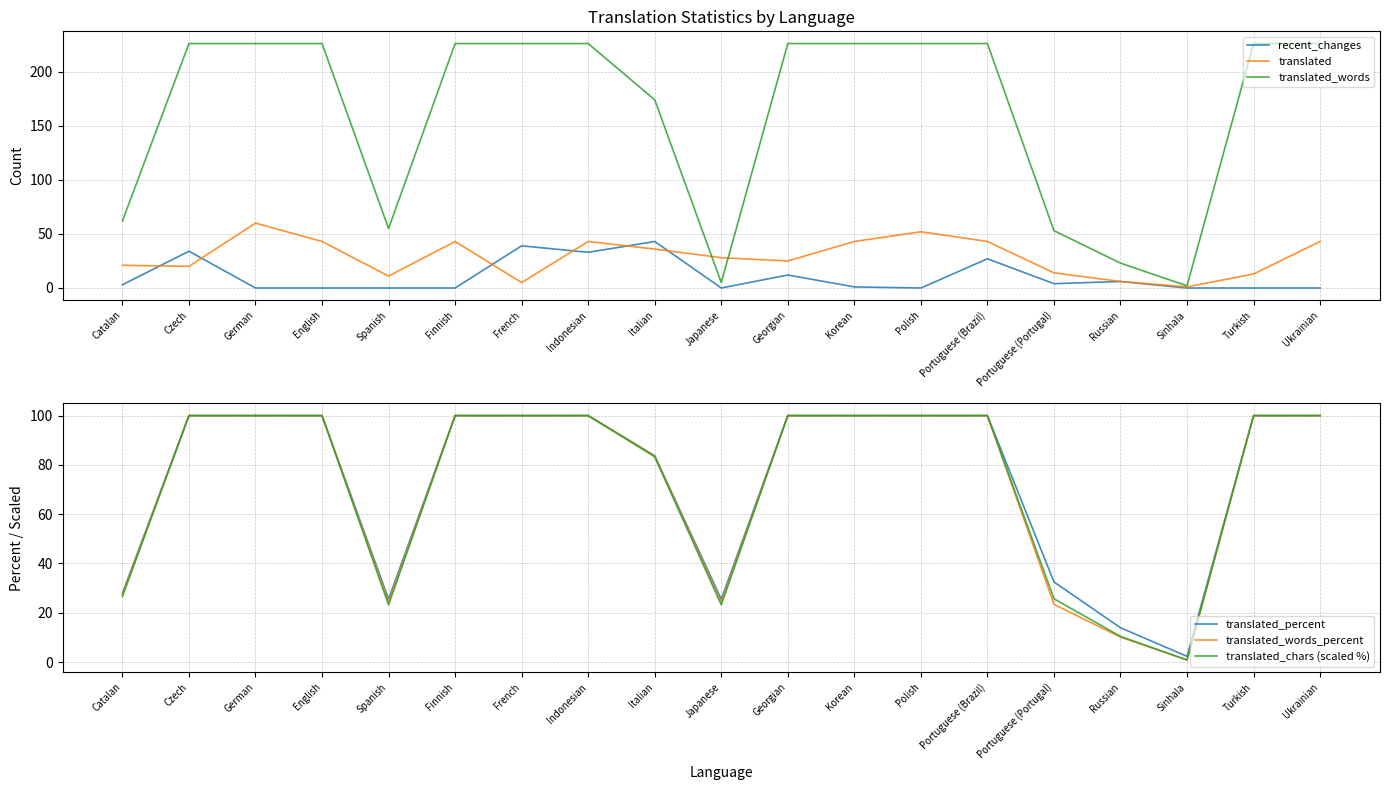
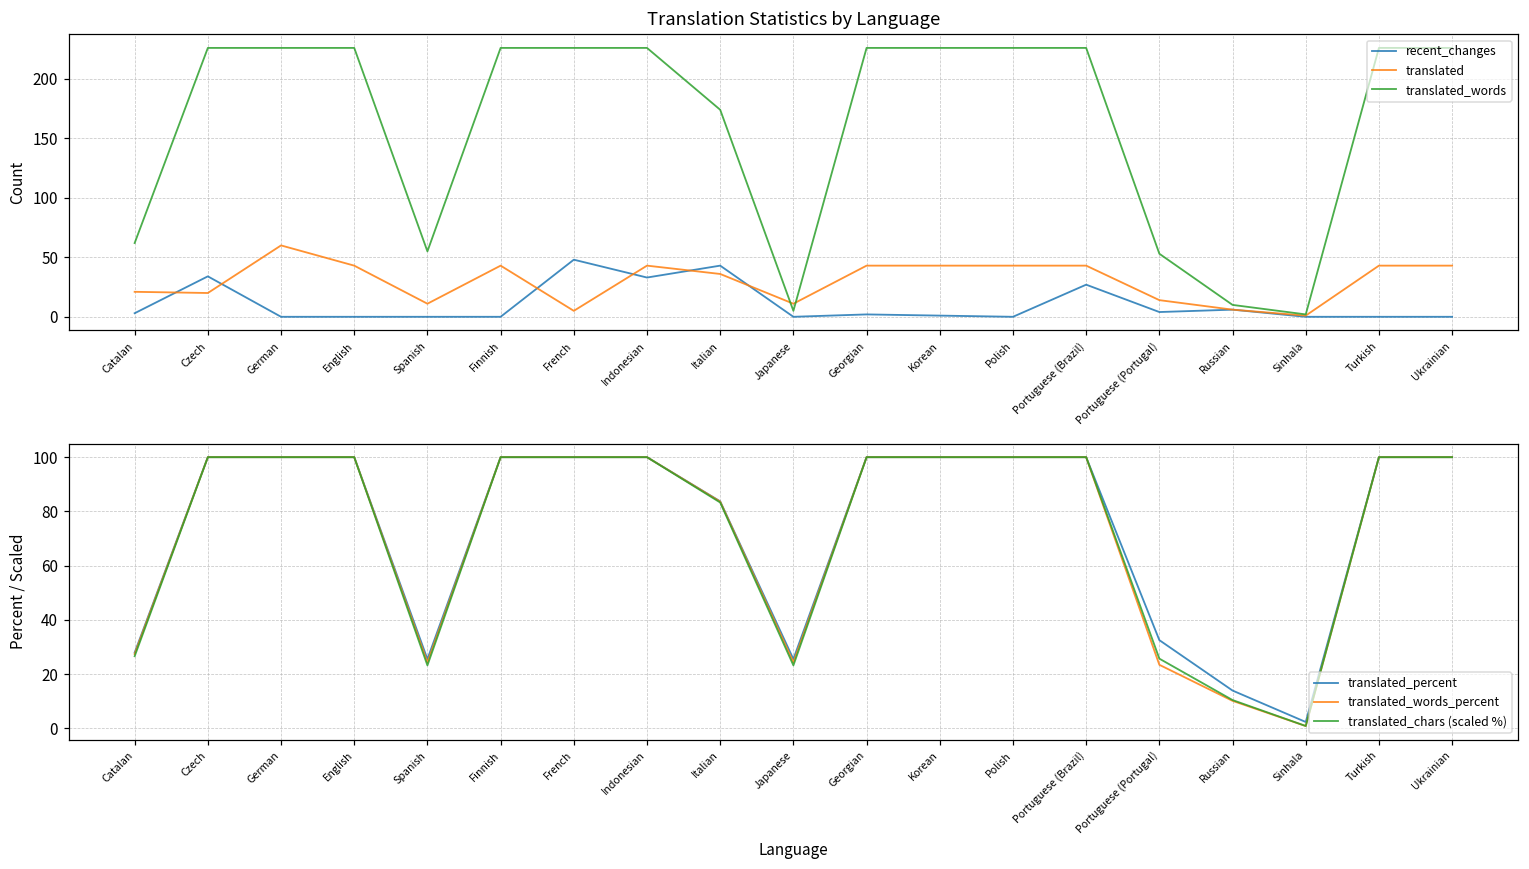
Translation Statistics by Language, recent_changes, French: 39 -> 48
Translation Statistics by Language, translated, Japanese: 28 -> 11
Translation Statistics by Language, recent_changes, Georgian: 12 -> 2
Translation Statistics by Language, translated, Georgian: 25 -> 43
Translation Statistics by Language, translated, Polish: 52 -> 43
Translation Statistics by Language, translated_words, Russian: 23 -> 10
Translation Statistics by Language, translated, Turkish: 13 -> 43
